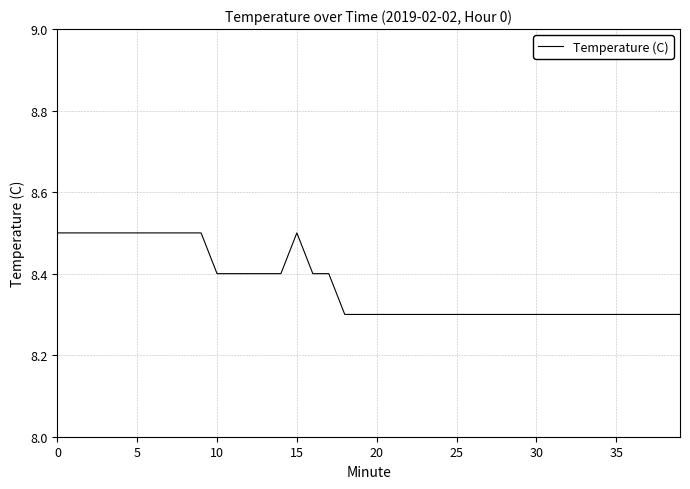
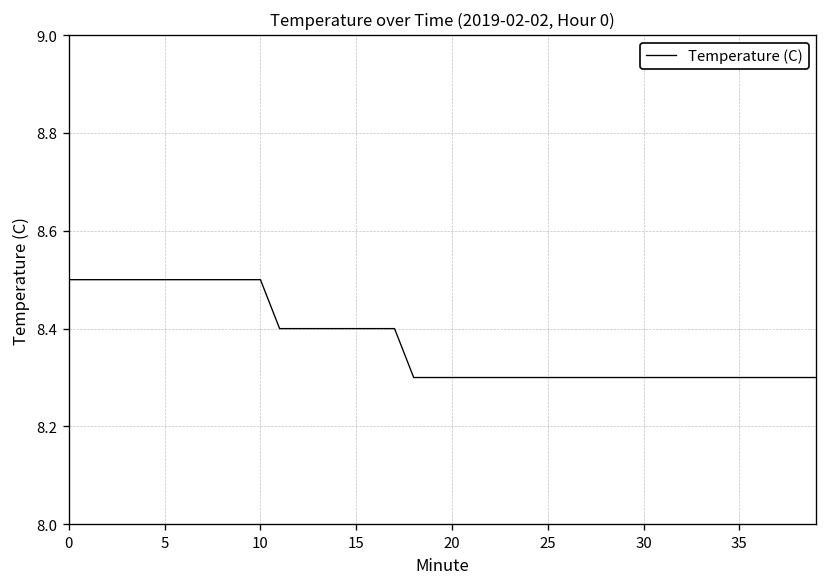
10: 8.4 -> 8.5
15: 8.5 -> 8.4
